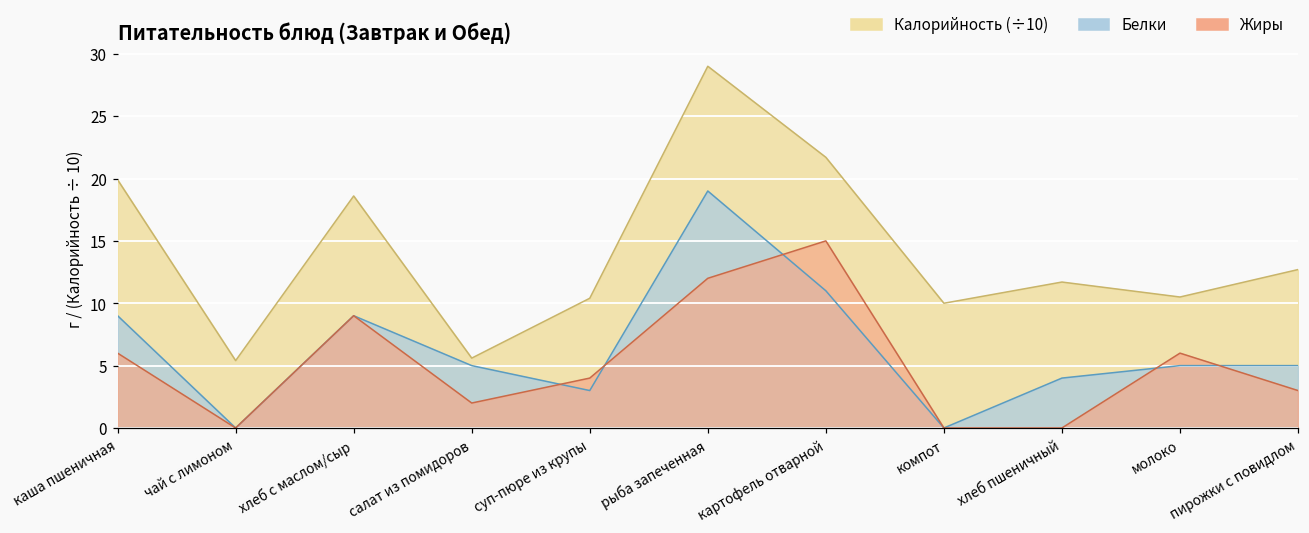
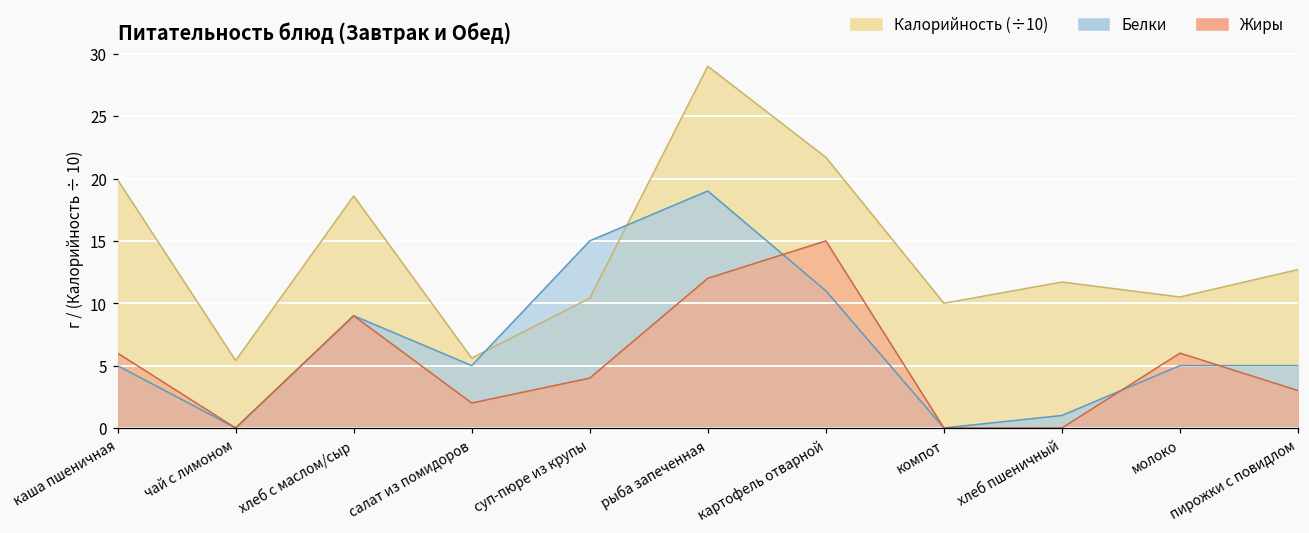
Белки, каша пшеничная: 9 -> 5
Белки, суп-пюре из крупы: 3 -> 15
Белки, хлеб пшеничный: 4 -> 1
